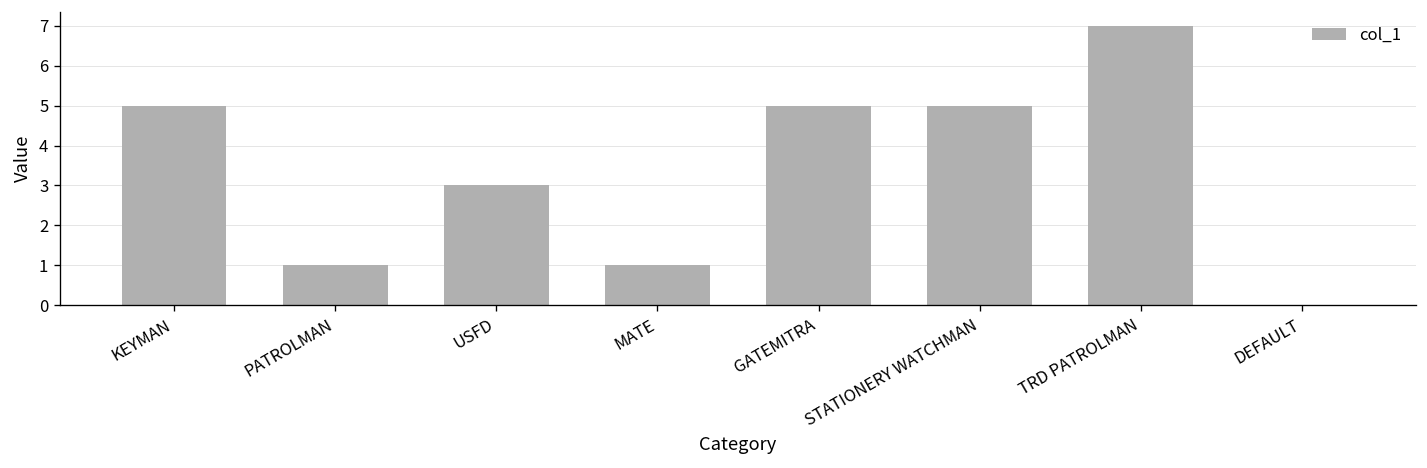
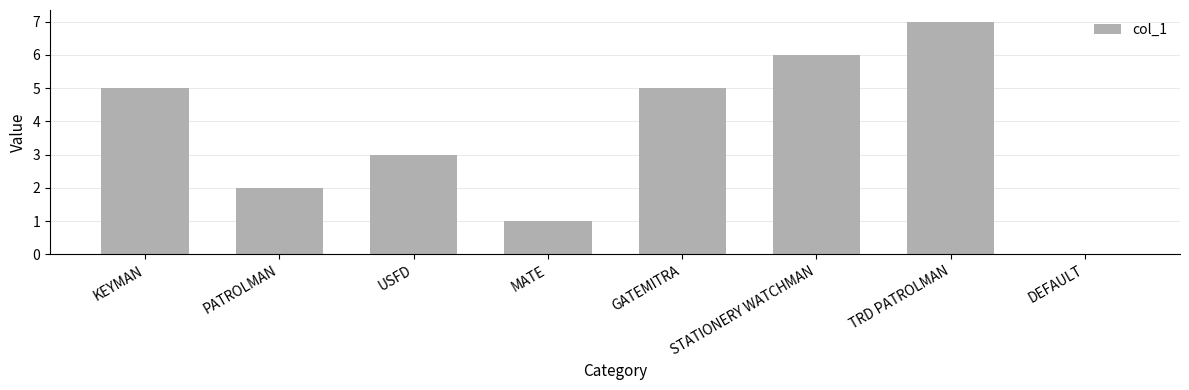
PATROLMAN: 1 -> 2
STATIONERY WATCHMAN: 5 -> 6
